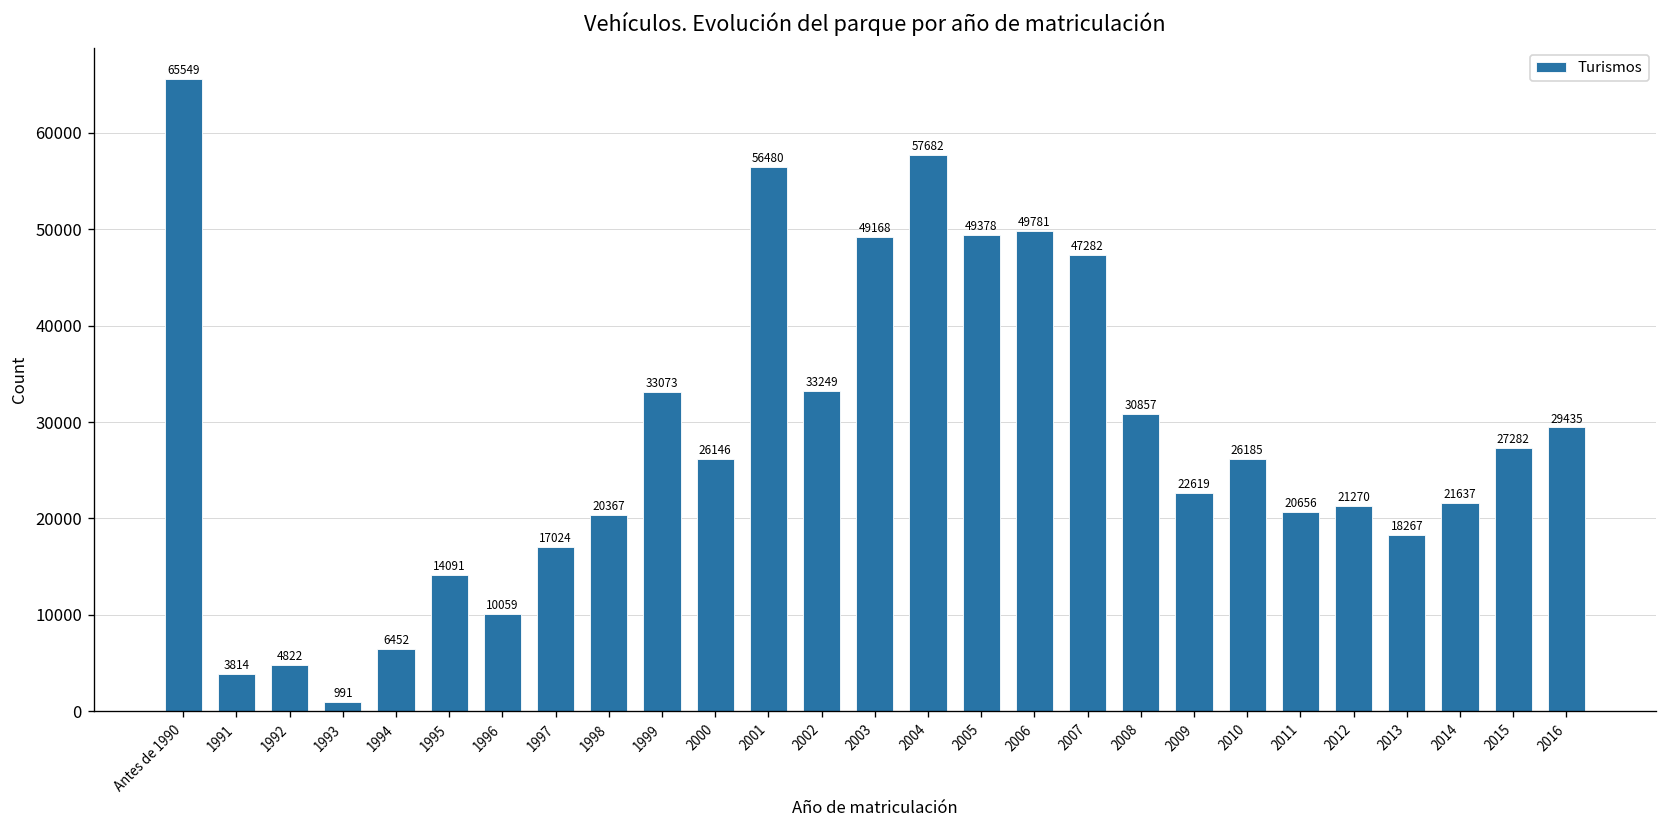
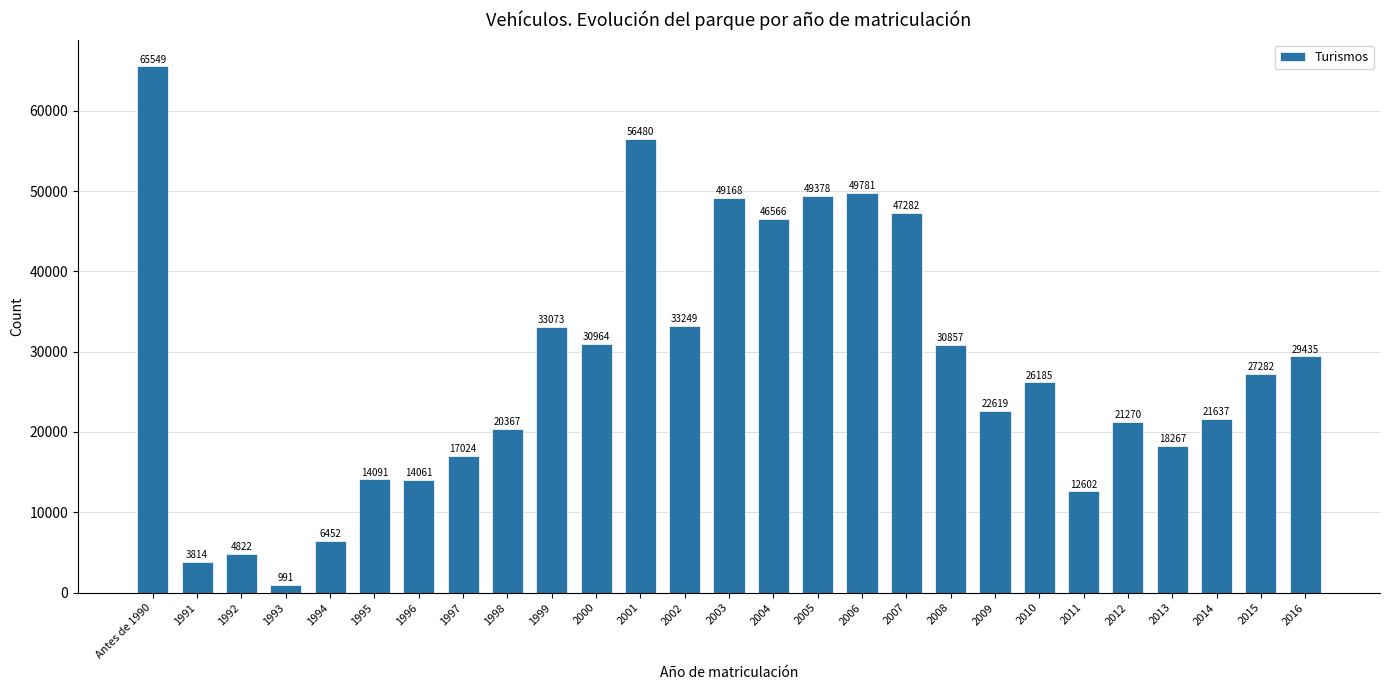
1996: 10059 -> 14061
2000: 26146 -> 30964
2004: 57682 -> 46566
2011: 20656 -> 12602
